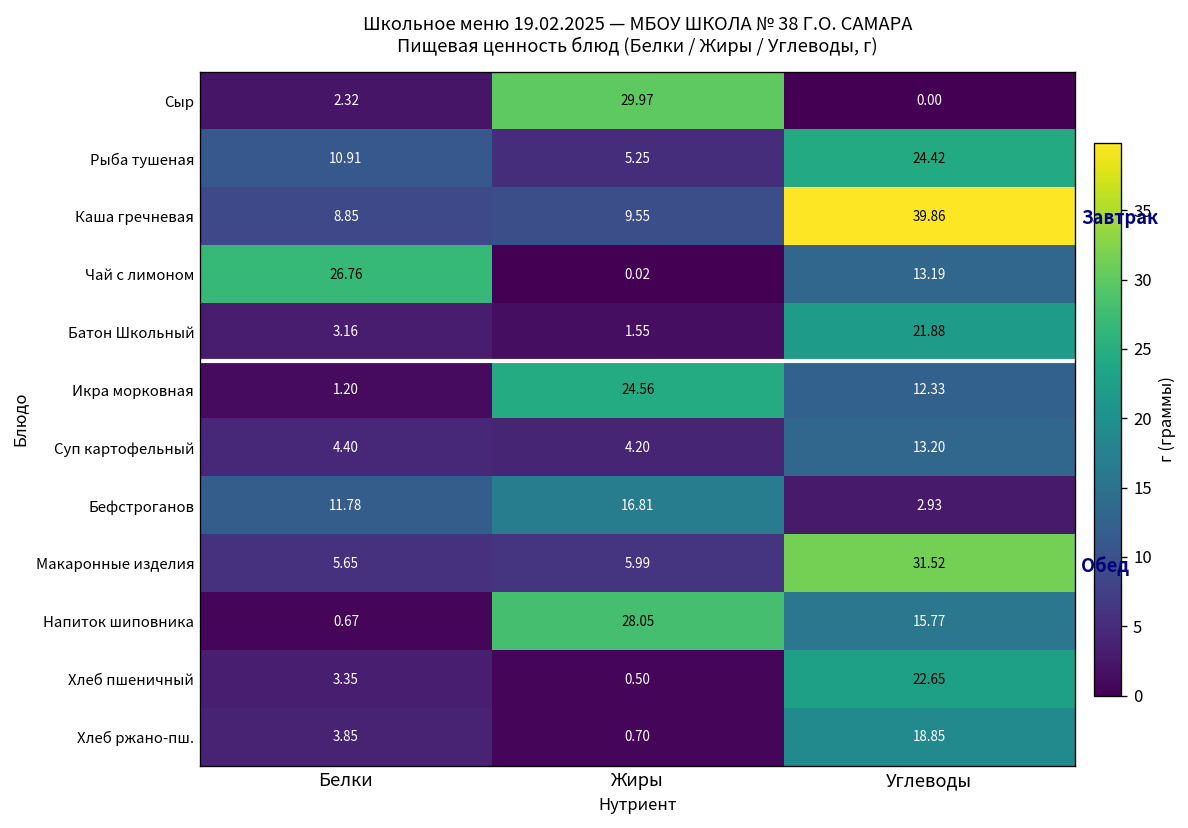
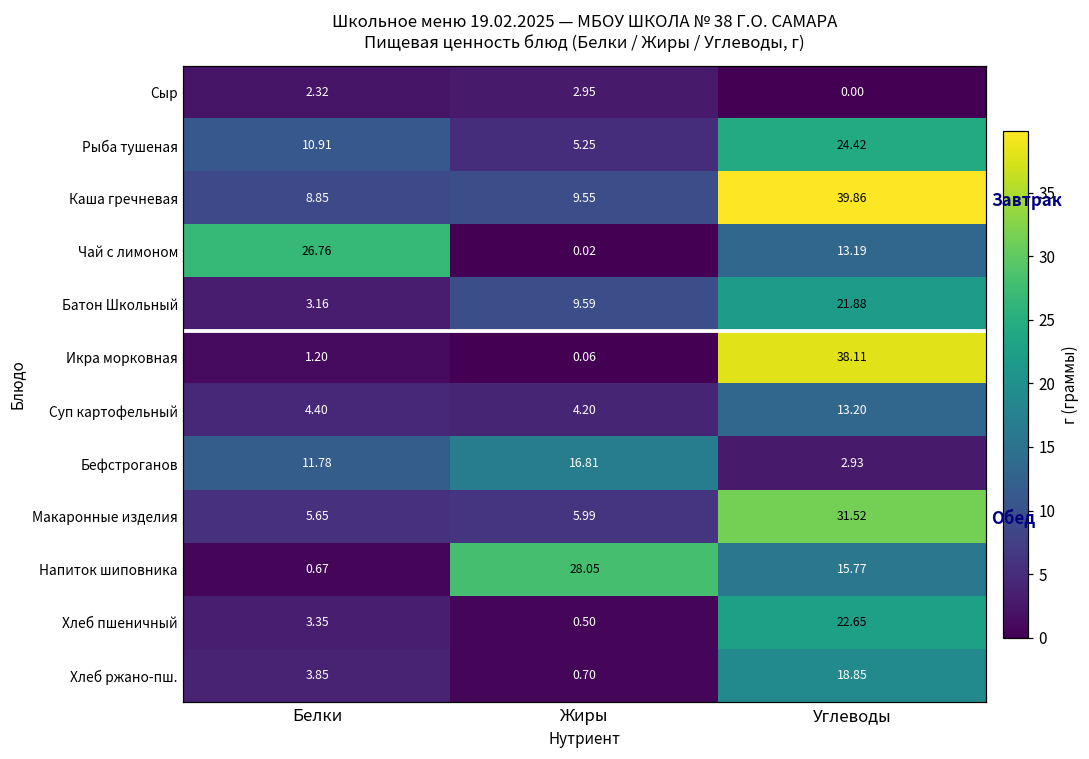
Сыр, Жиры: 29.97 -> 2.95
Батон Школьный, Жиры: 1.55 -> 9.59
Икра морковная, Жиры: 24.56 -> 0.06
Икра морковная, Углеводы: 12.33 -> 38.11
